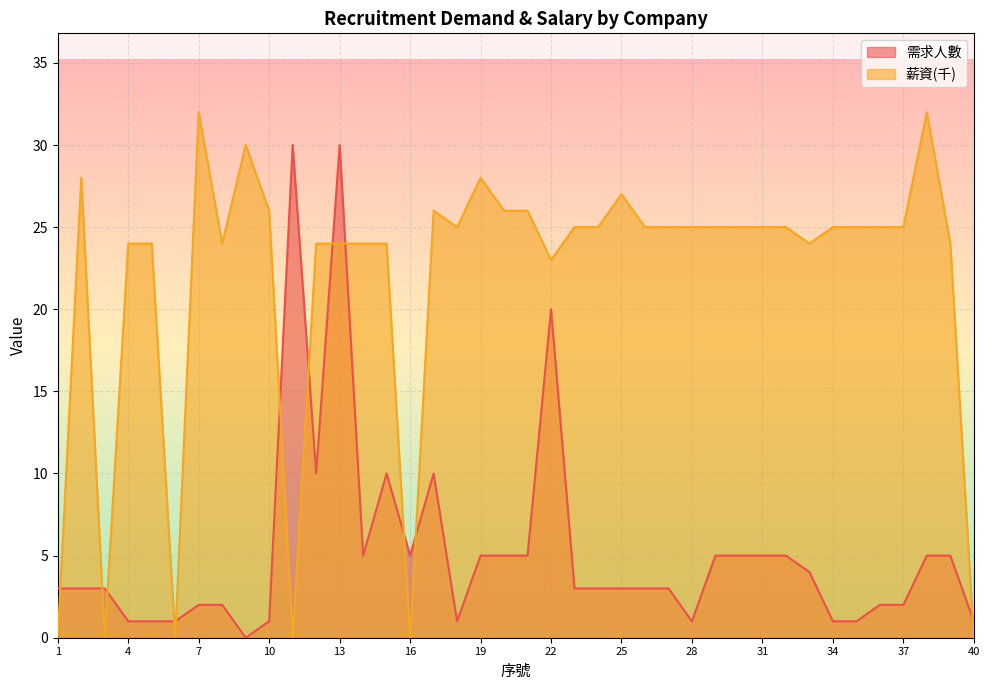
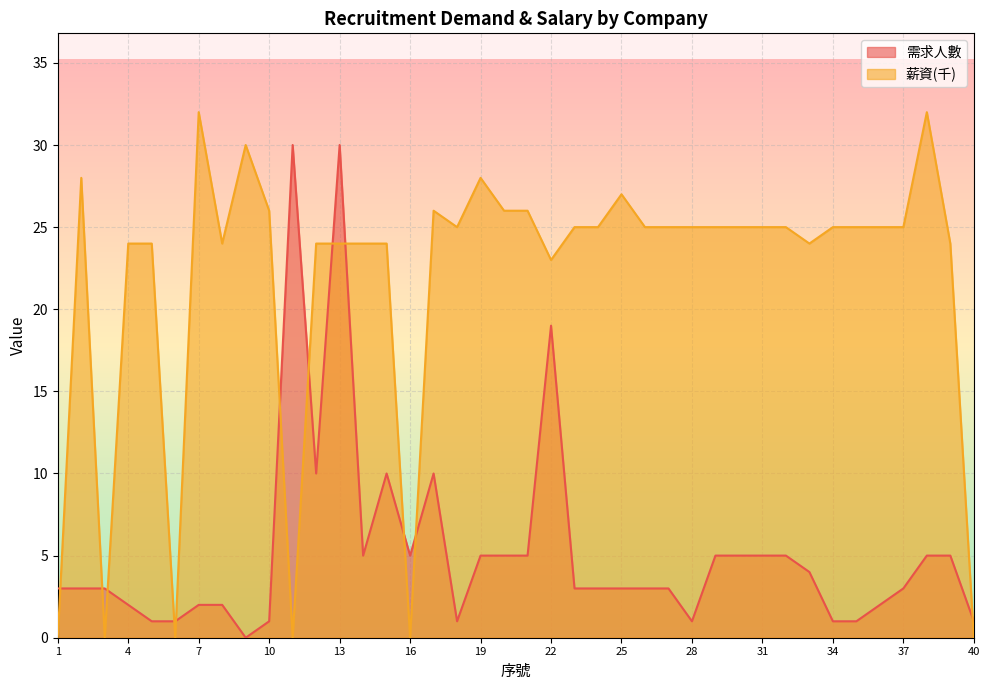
需求人數, 4: 1 -> 2
需求人數, 22: 20 -> 19
需求人數, 37: 2 -> 3
